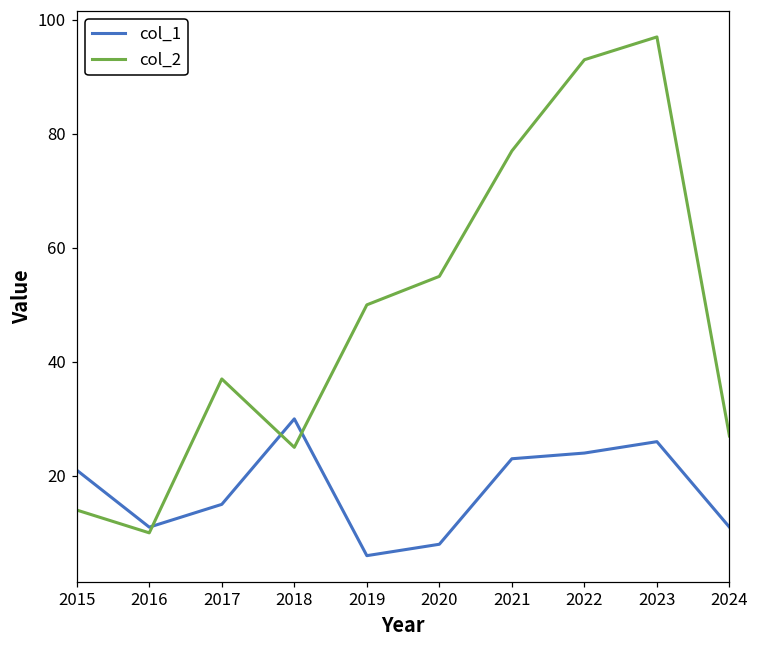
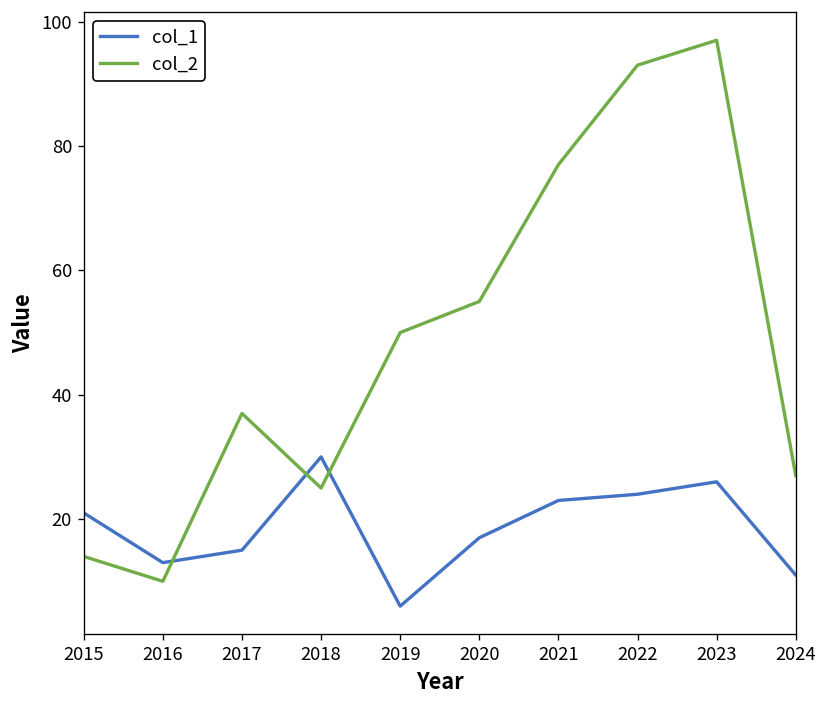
col_1, 2016: 11 -> 13
col_1, 2020: 8 -> 17
